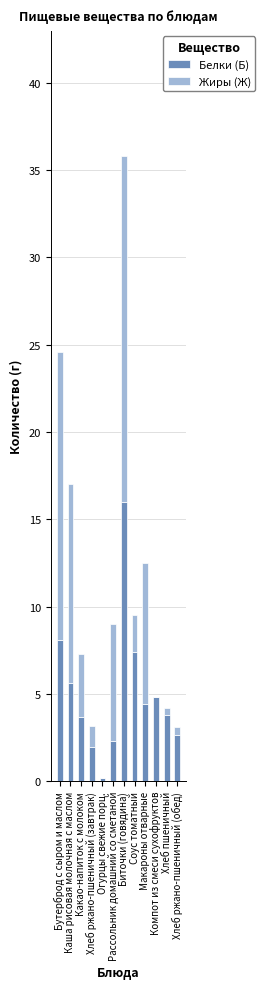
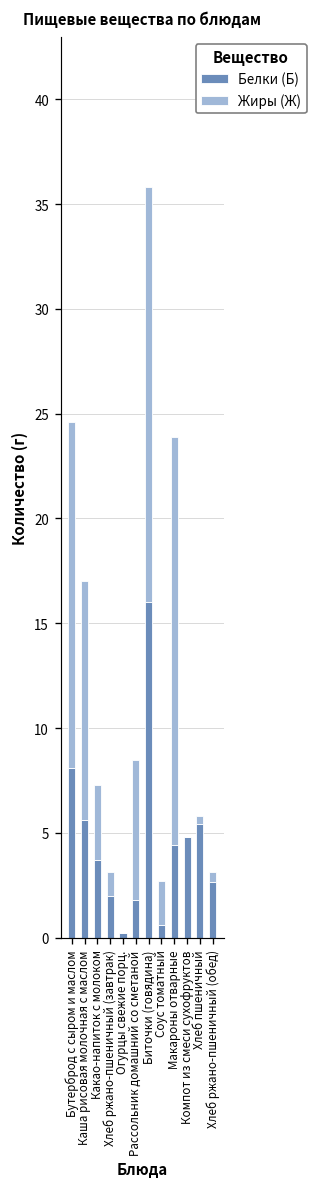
Белки (Б), Рассольник домашний со сметаной: 2.3 -> 1.8
Белки (Б), Соус томатный: 7.4 -> 0.6
Жиры (Ж), Макароны отварные: 8.1 -> 19.5
Белки (Б), Хлеб пшеничный: 3.8 -> 5.4
